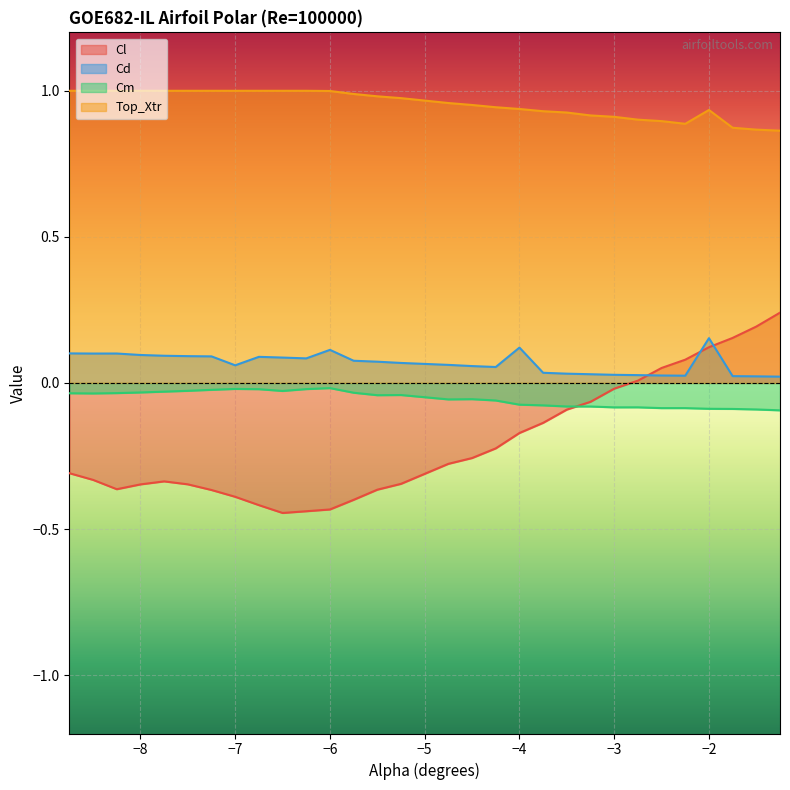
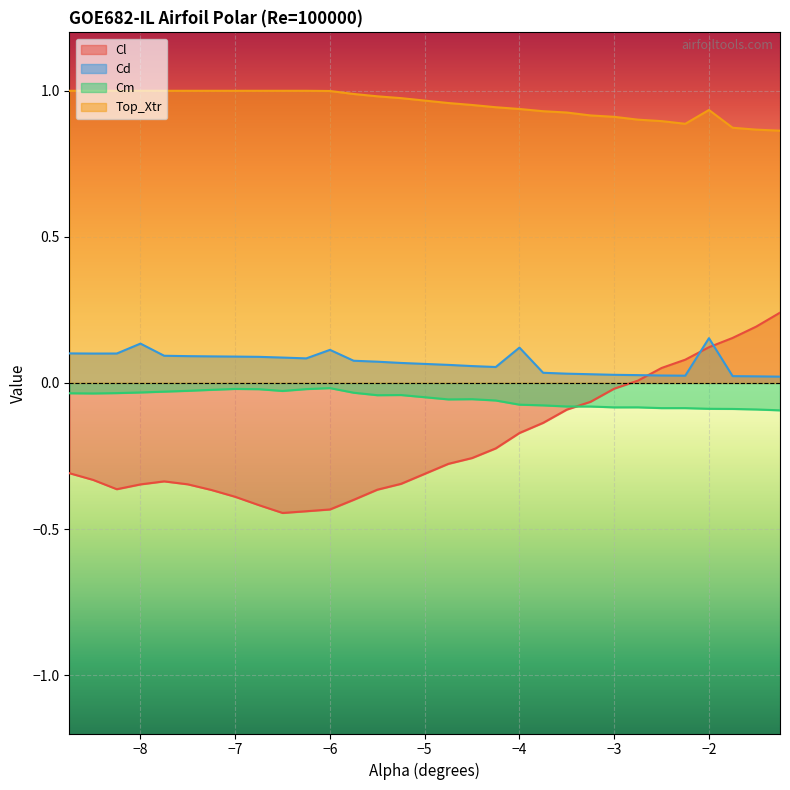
Cd, −8: 0.10 -> 0.13
Cd, −7: 0.06 -> 0.09
